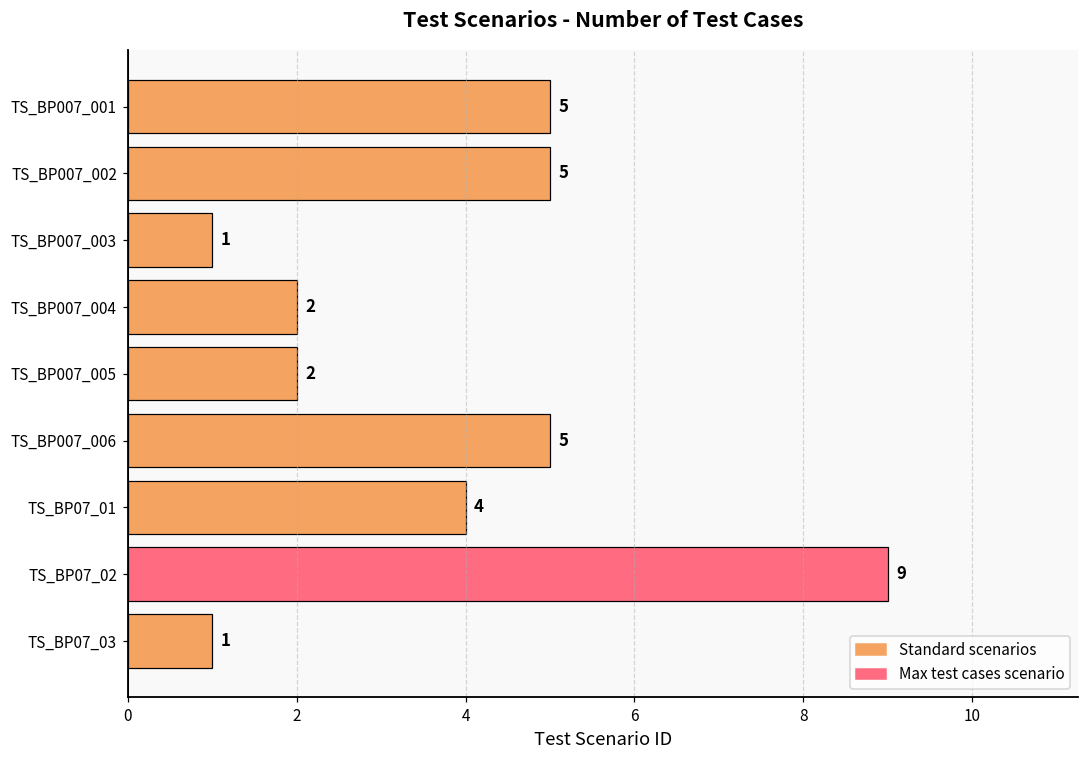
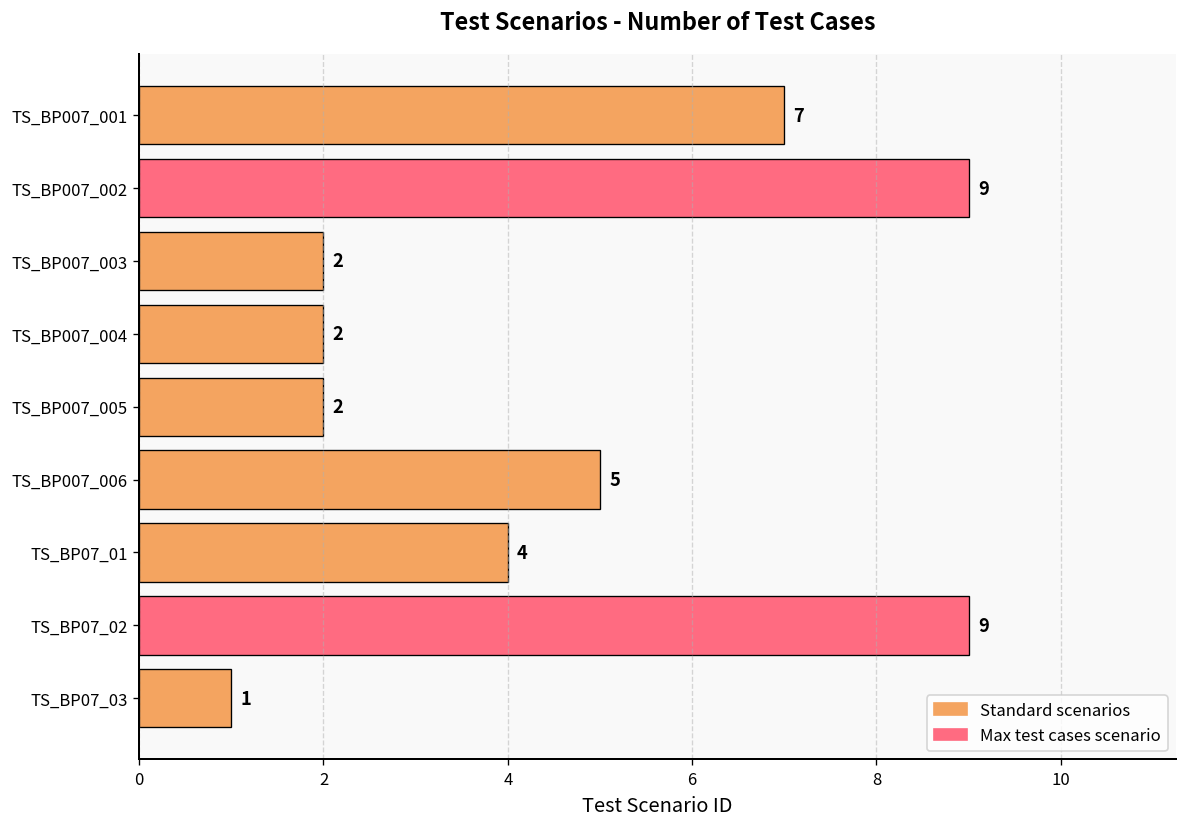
TS_BP007_001: 5 -> 7
TS_BP007_002: 5 -> 9
TS_BP007_003: 1 -> 2
